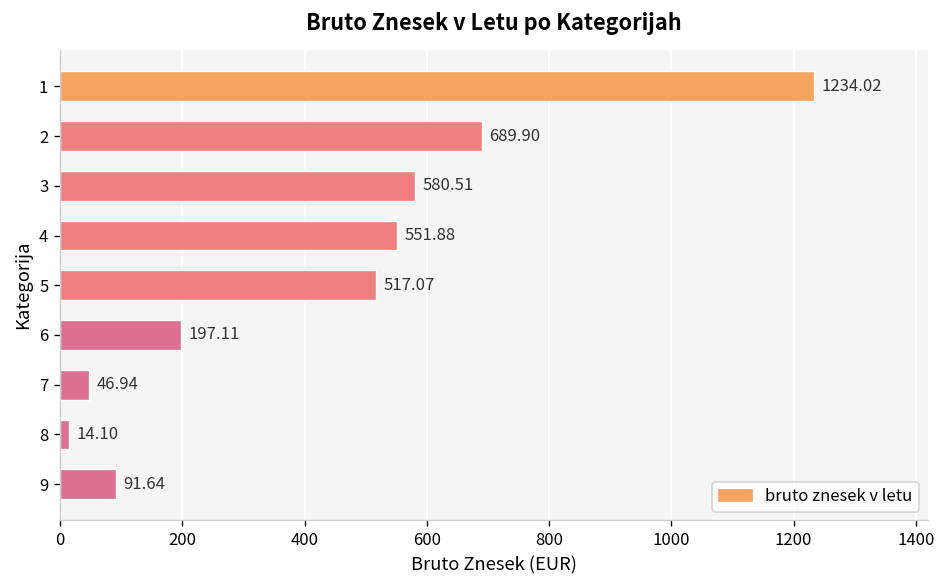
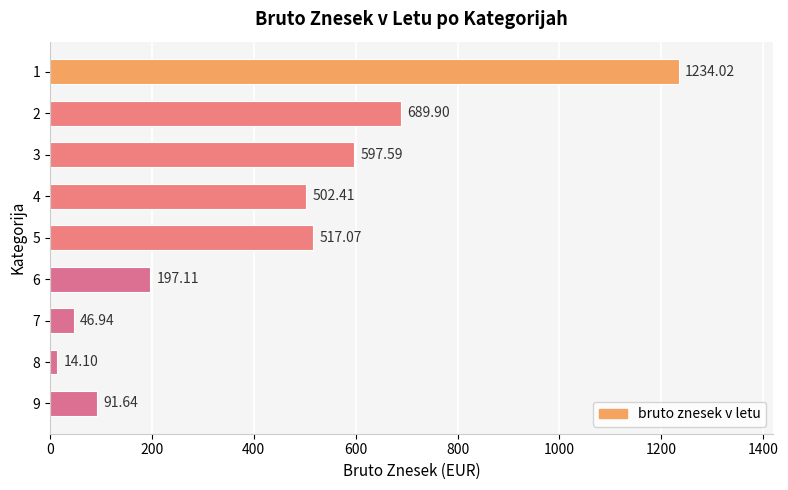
3: 580.51 -> 597.59
4: 551.88 -> 502.41
